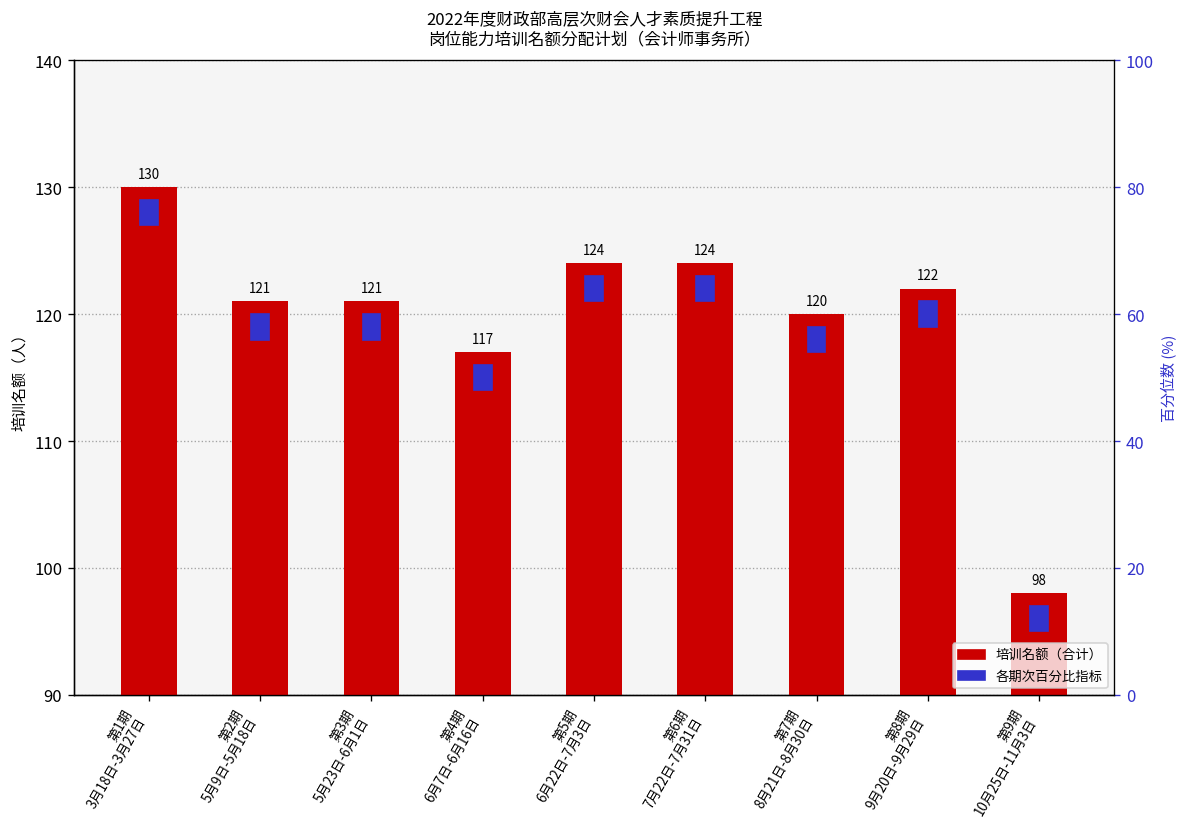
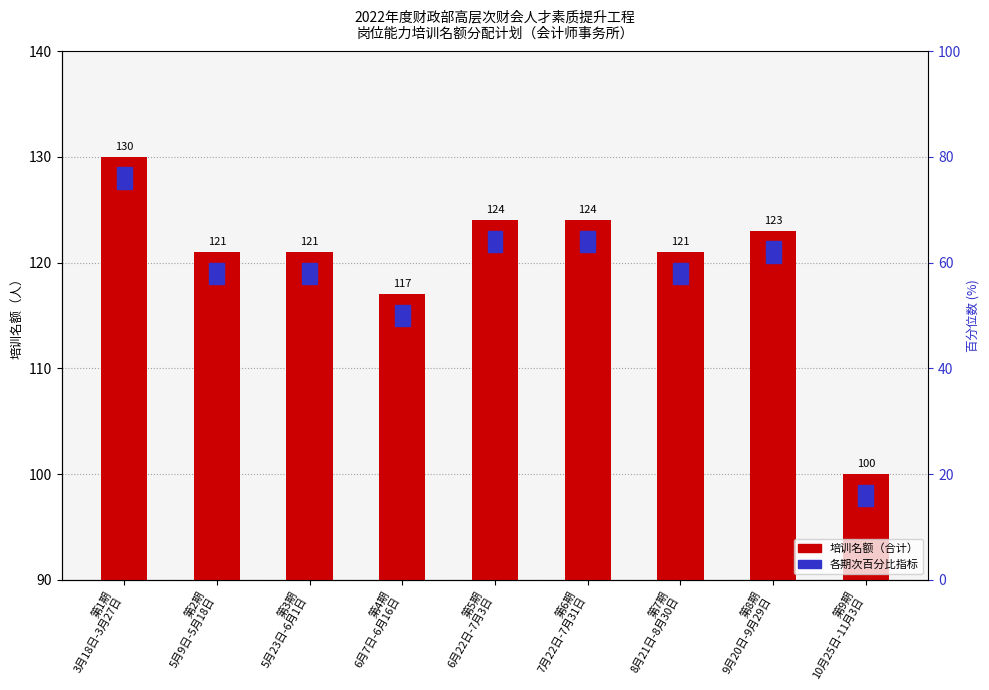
第7期 8月21日-8月30日: 120 -> 121
第8期 9月20日-9月29日: 122 -> 123
第9期 10月25日-11月3日: 98 -> 100
